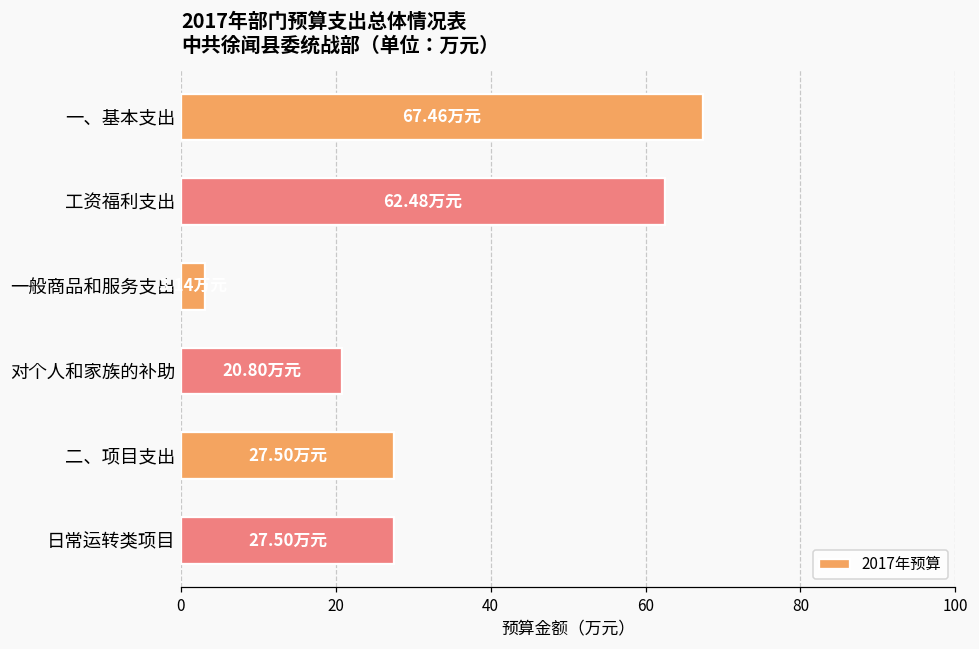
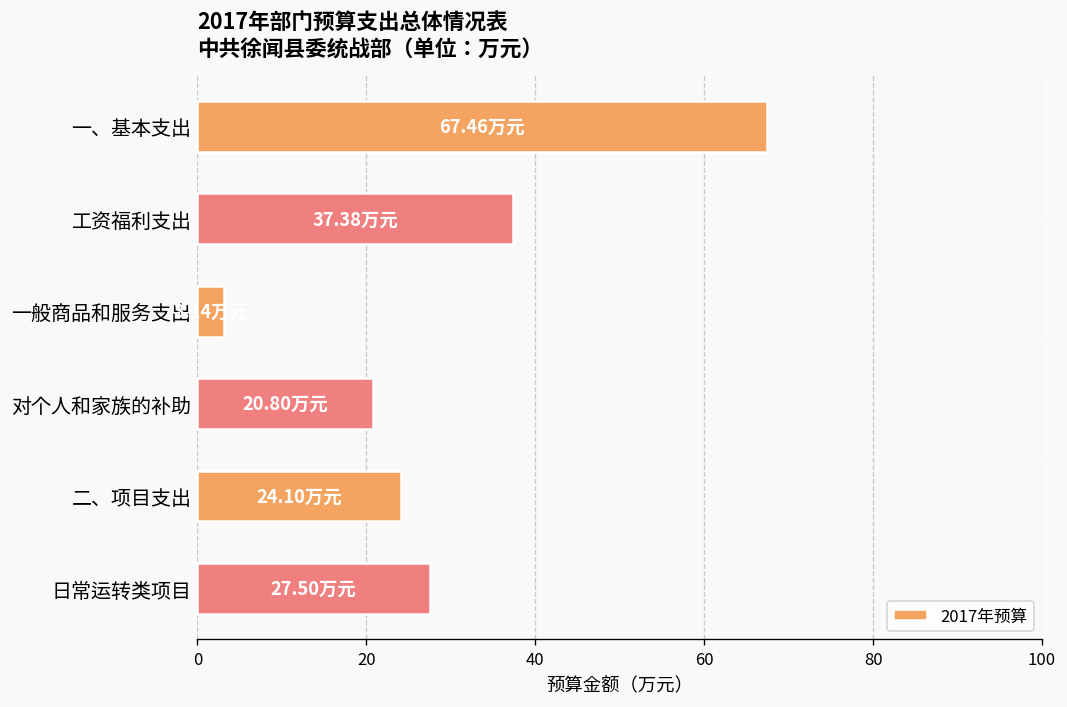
工资福利支出: 62.48 -> 37.38
二、项目支出: 27.50 -> 24.10
